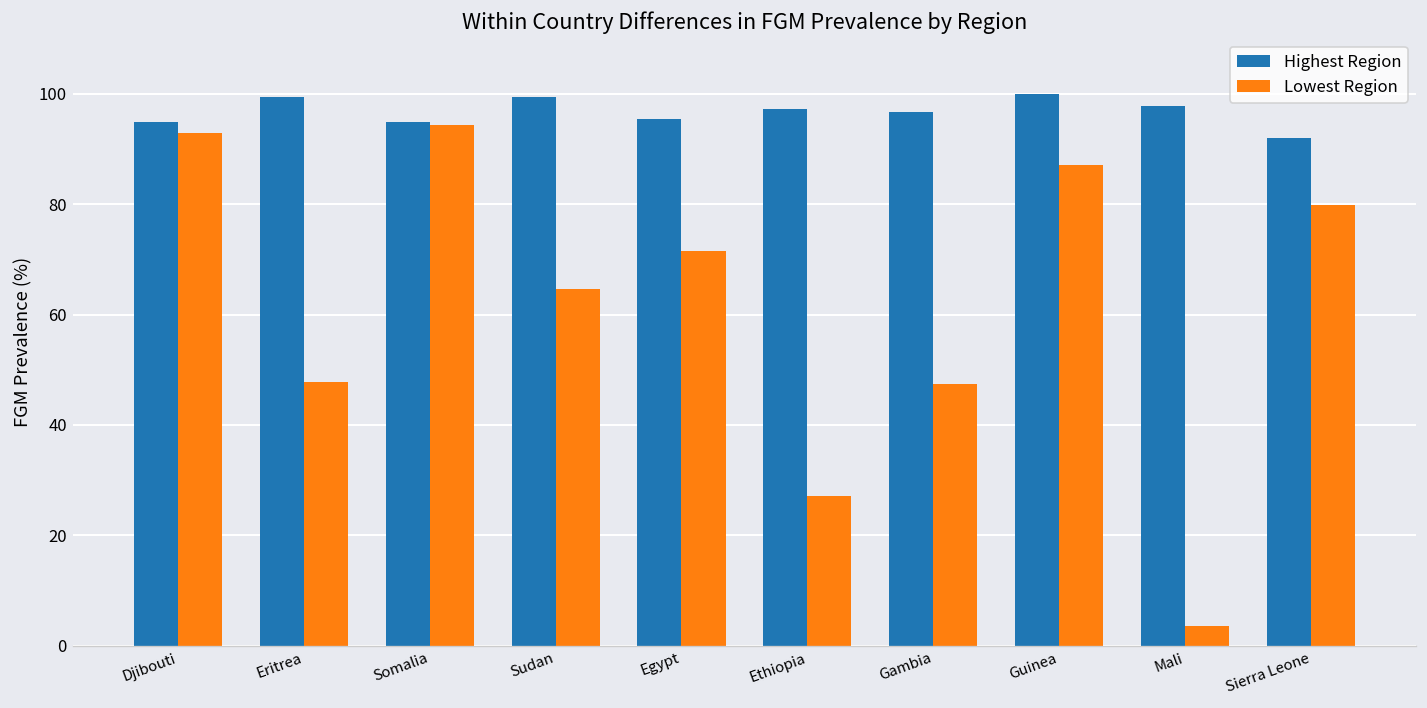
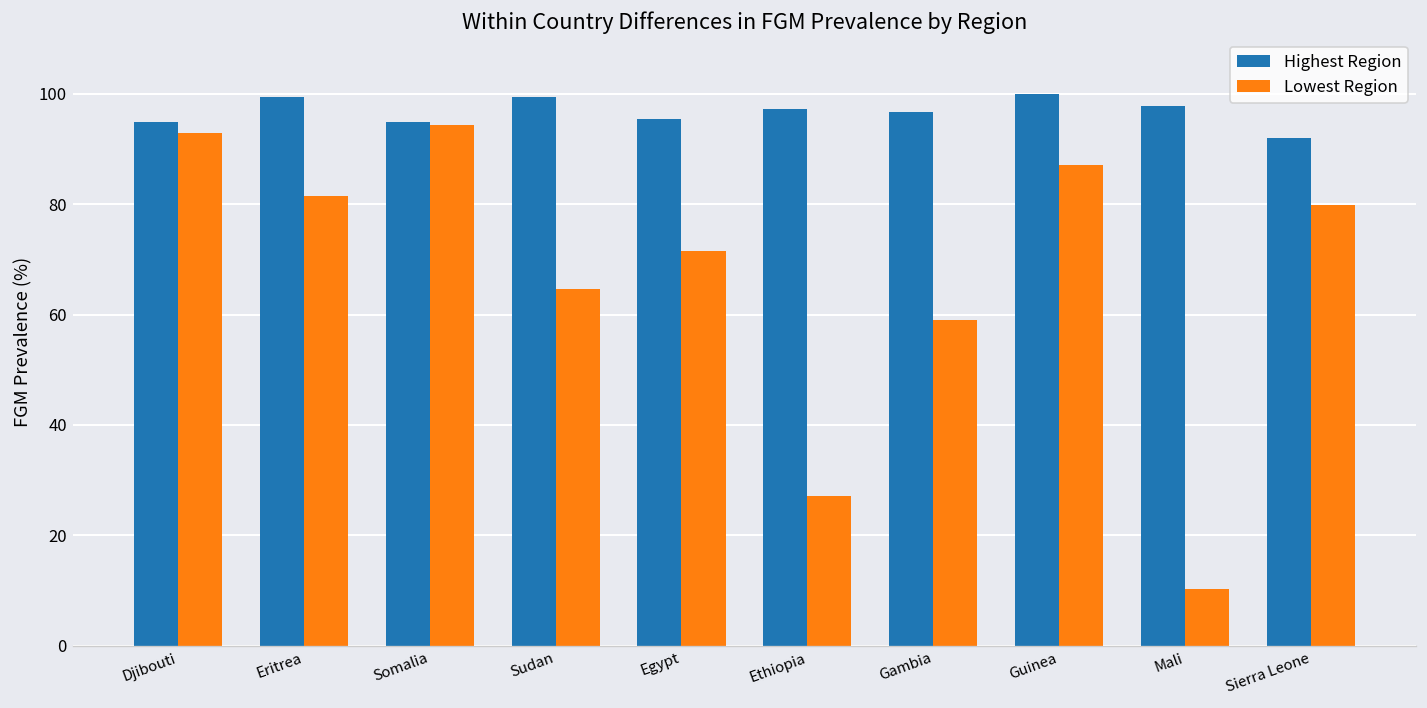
Lowest Region, Eritrea: 48 -> 82
Lowest Region, Gambia: 47 -> 59
Lowest Region, Mali: 4 -> 10
